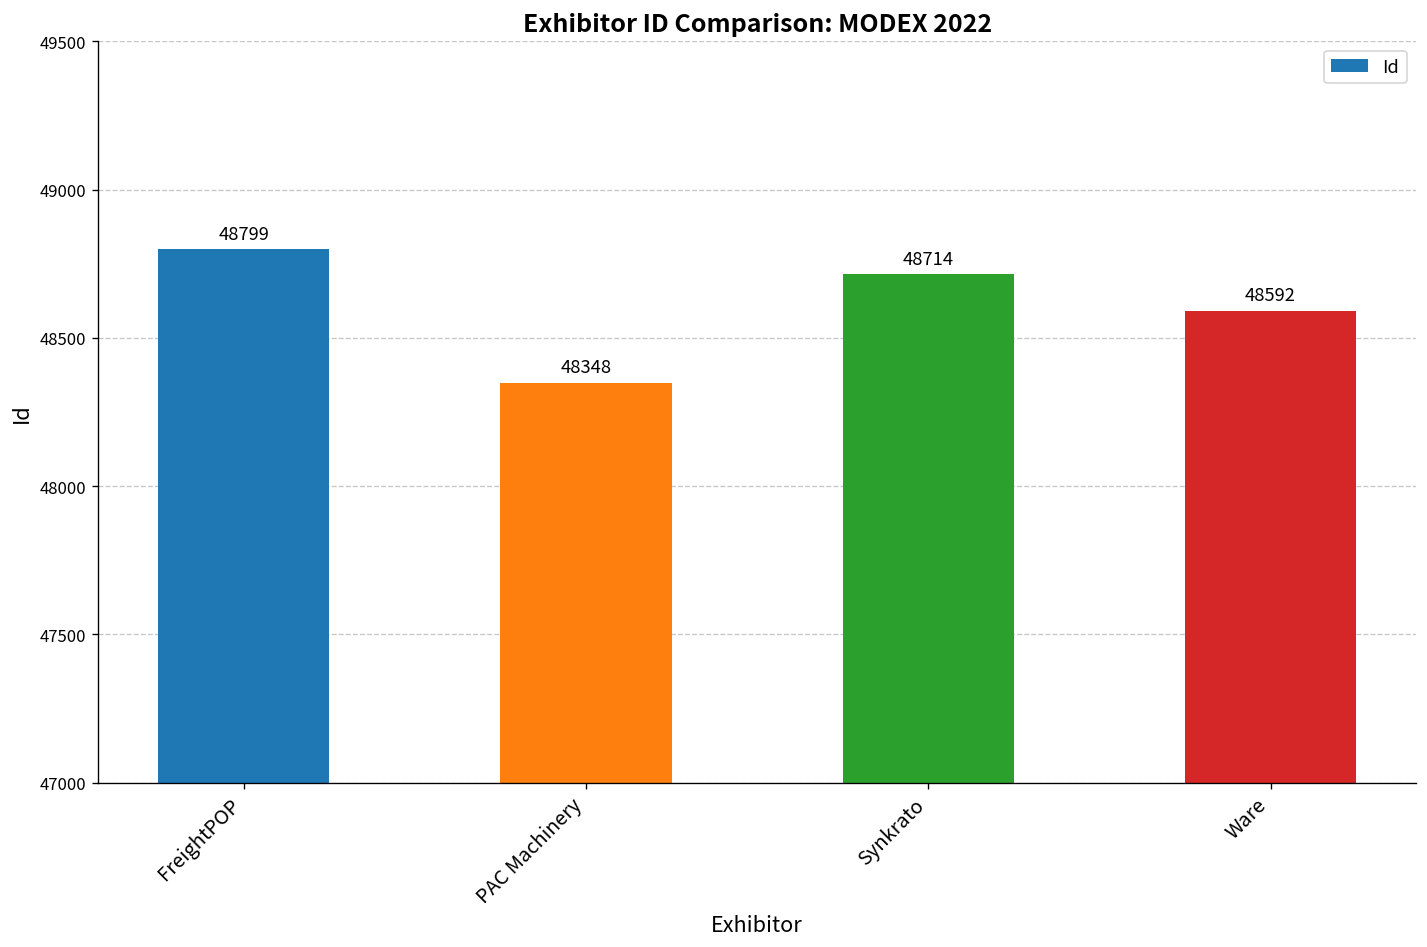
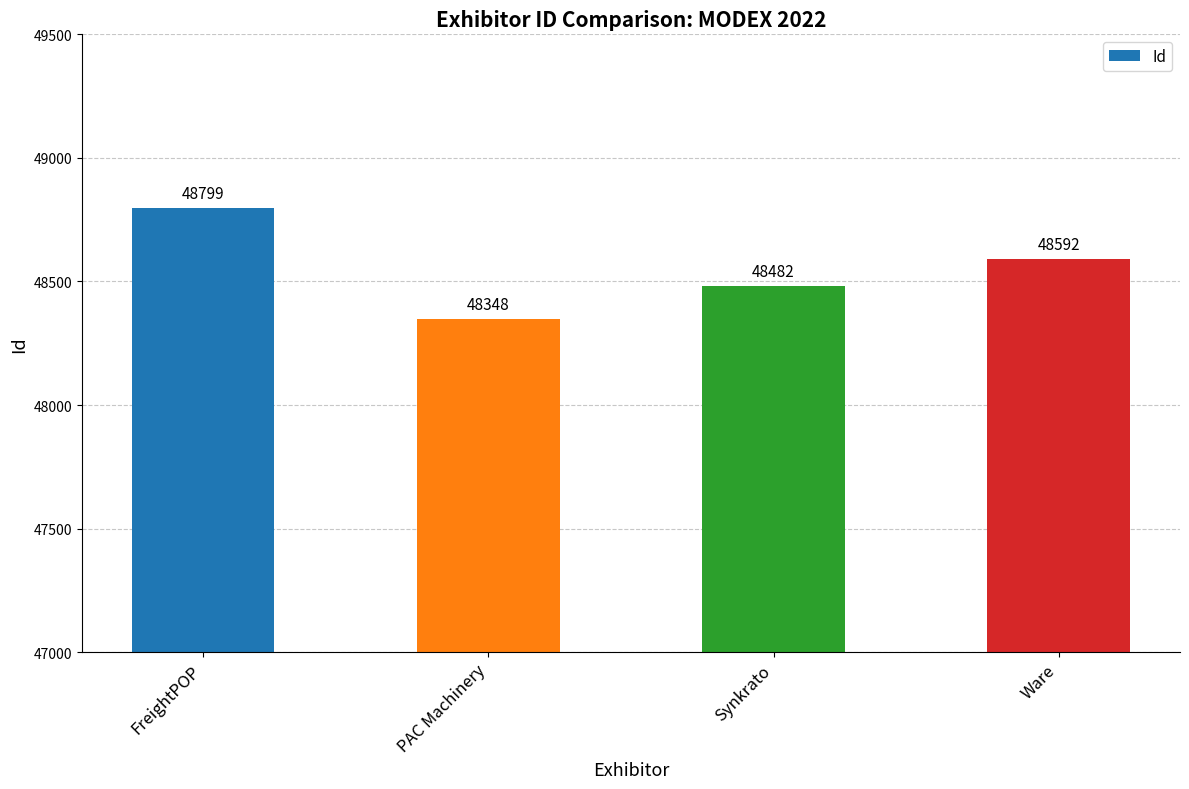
Synkrato: 48714 -> 48482
